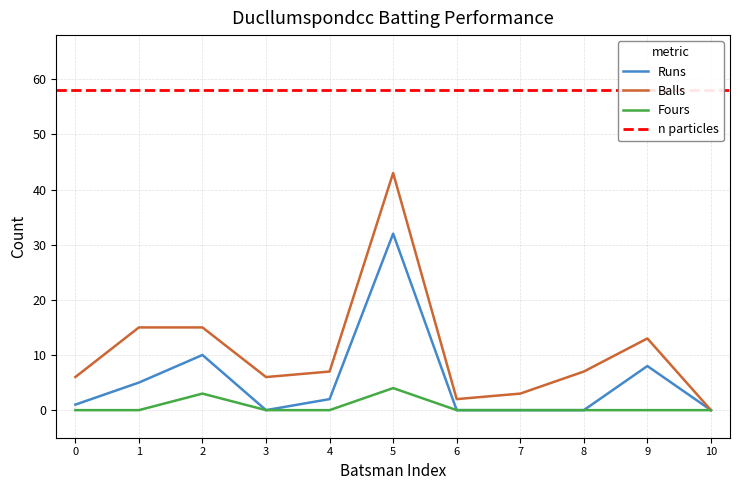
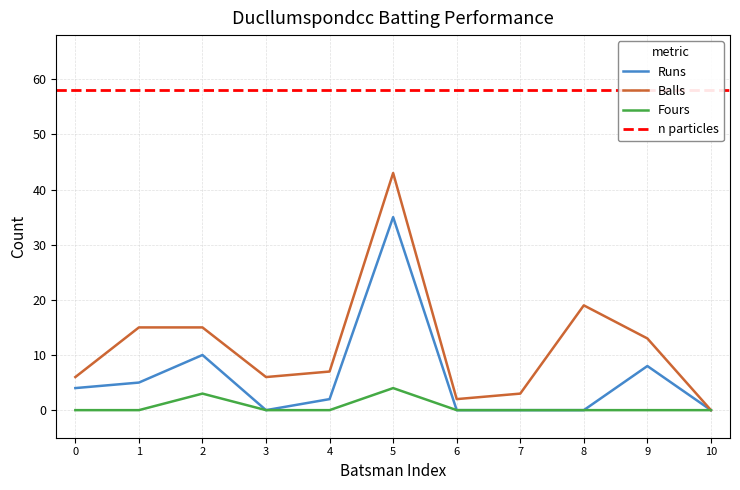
Runs, 0: 1 -> 4
Runs, 5: 32 -> 35
Balls, 8: 7 -> 19
